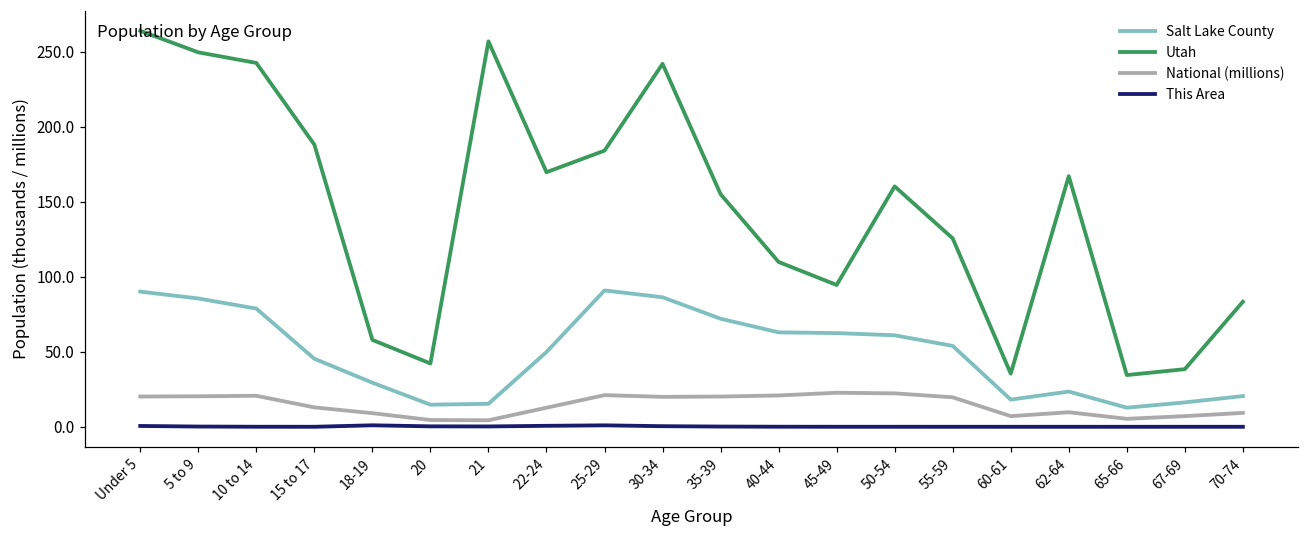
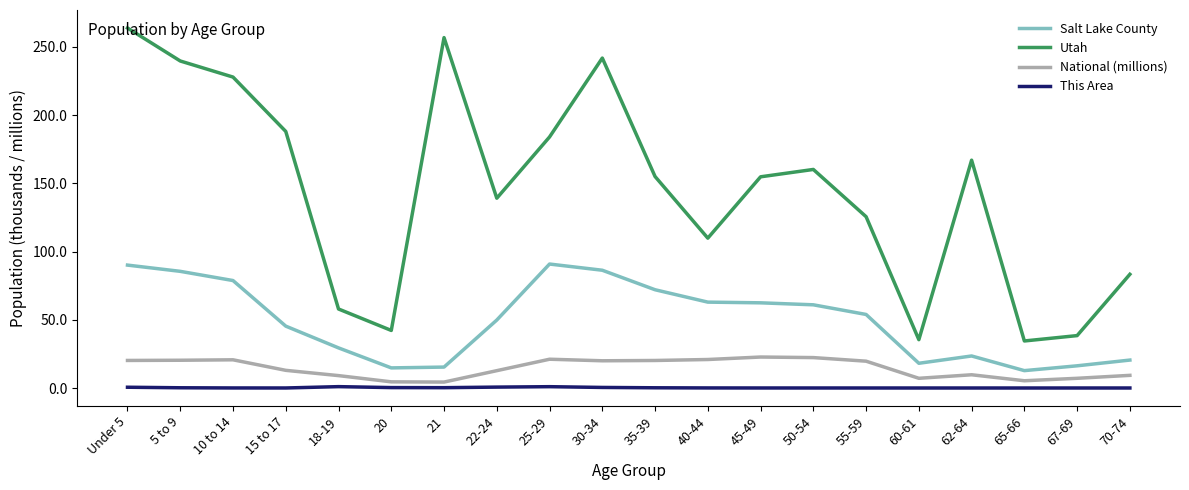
Utah, 5 to 9: 250 -> 240
Utah, 10 to 14: 243 -> 228
Utah, 22-24: 170 -> 139
Utah, 45-49: 95 -> 155
